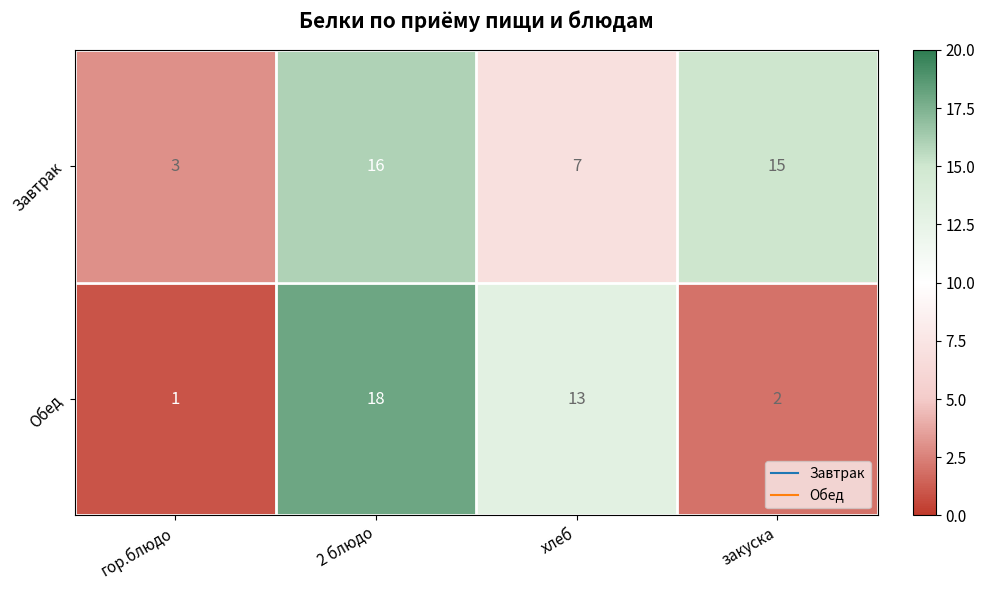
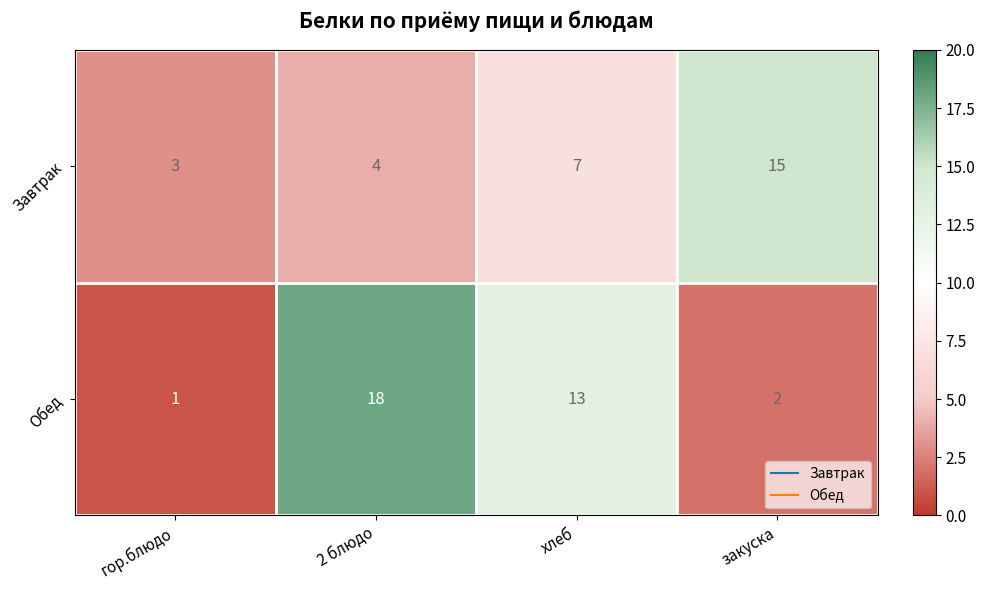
Завтрак, 2 блюдо: 16 -> 4
